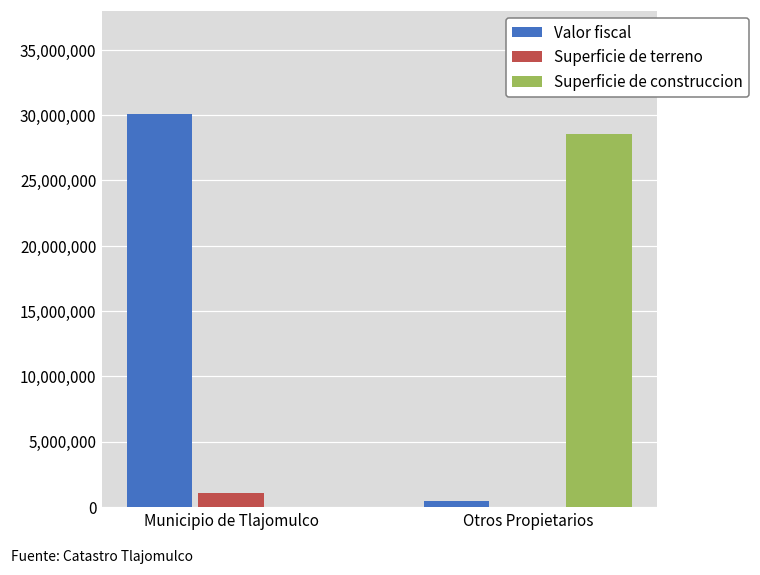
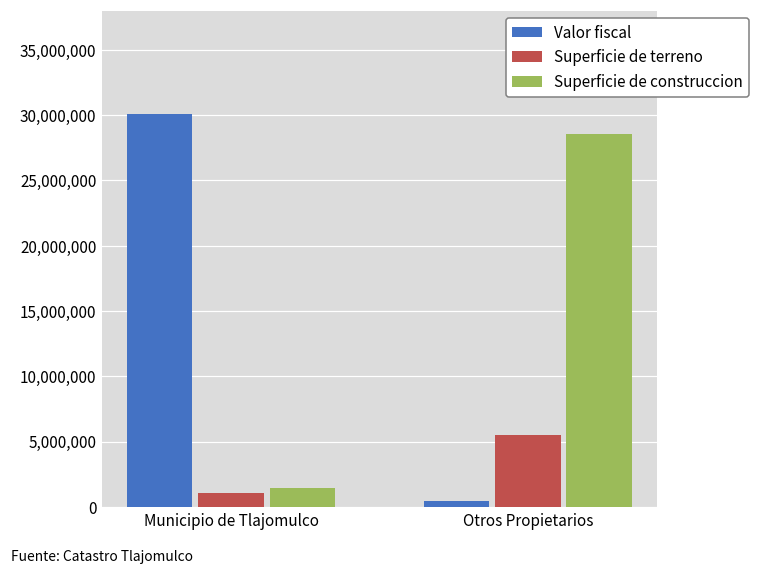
Superficie de construccion, Municipio de Tlajomulco: 0 -> 1,400,000
Superficie de terreno, Otros Propietarios: 0 -> 5,500,000
